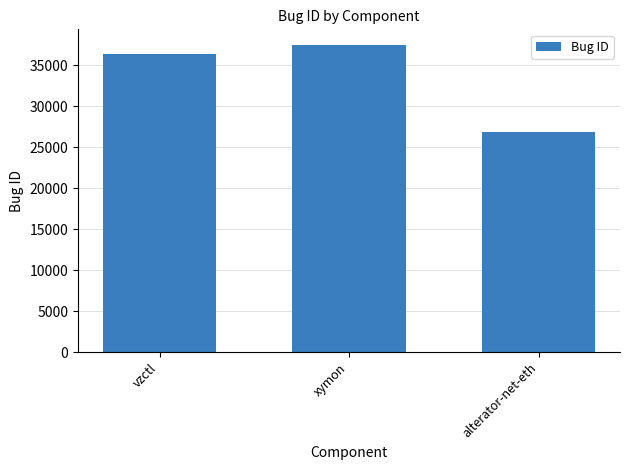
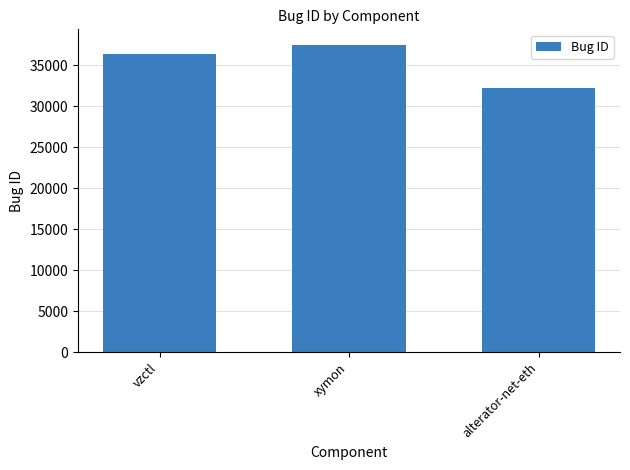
alterator-net-eth: 27000 -> 32000
